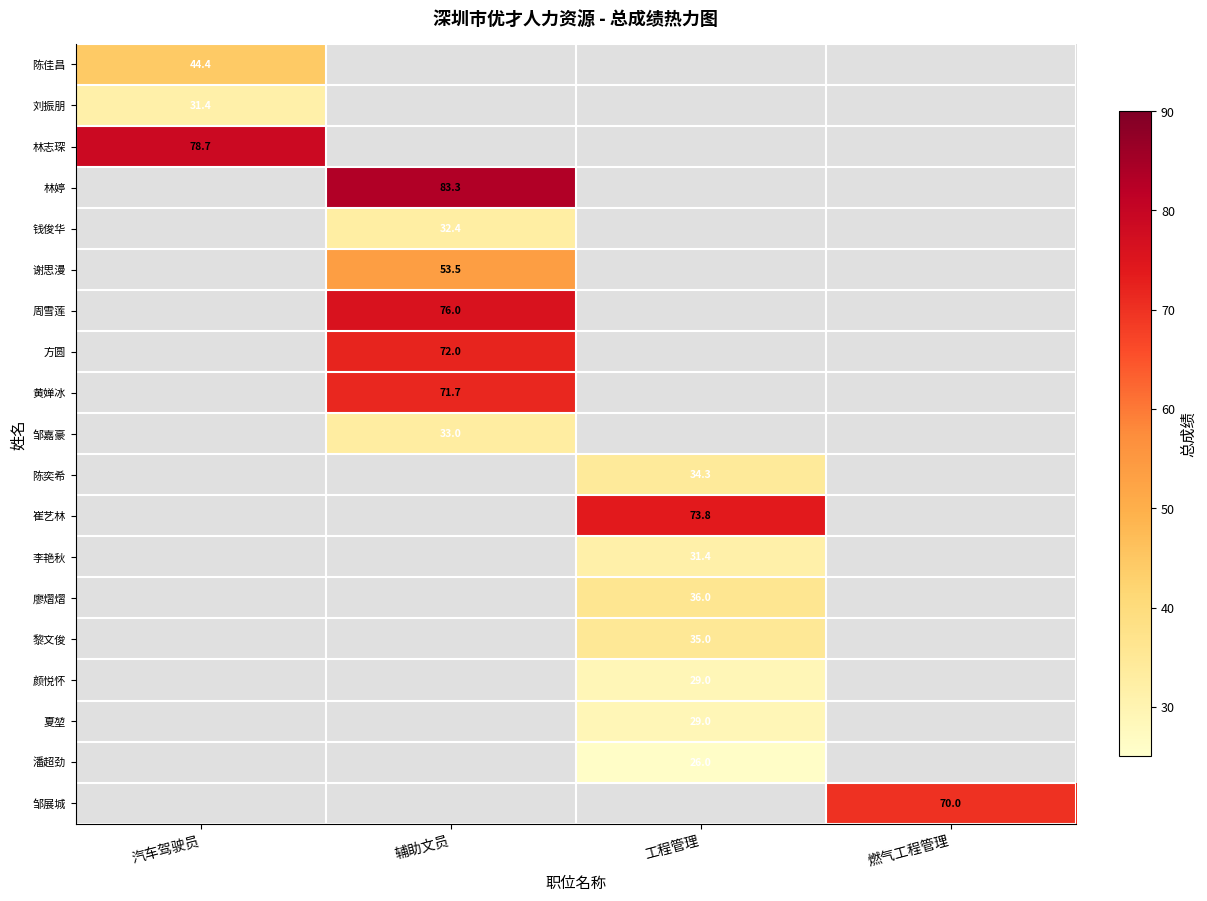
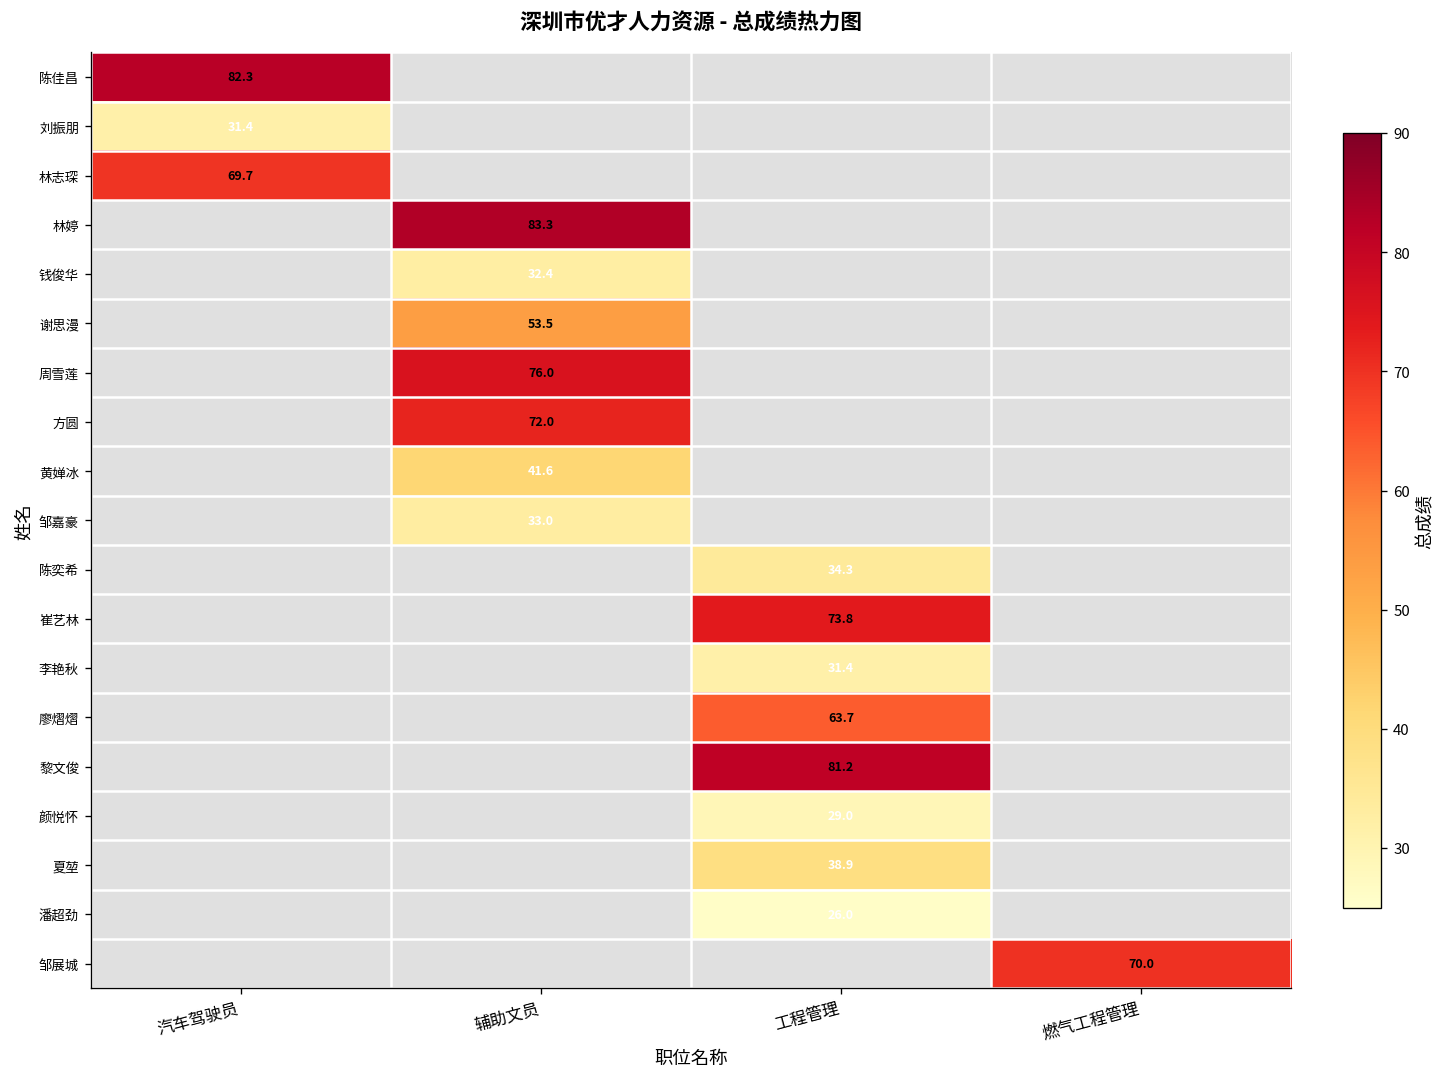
陈佳昌, 汽车驾驶员: 44.4 -> 82.3
林志琛, 汽车驾驶员: 78.7 -> 69.7
黄婵冰, 辅助文员: 71.7 -> 41.6
廖熠熠, 工程管理: 36.0 -> 63.7
黎文俊, 工程管理: 35.0 -> 81.2
夏堃, 工程管理: 29.0 -> 38.9
